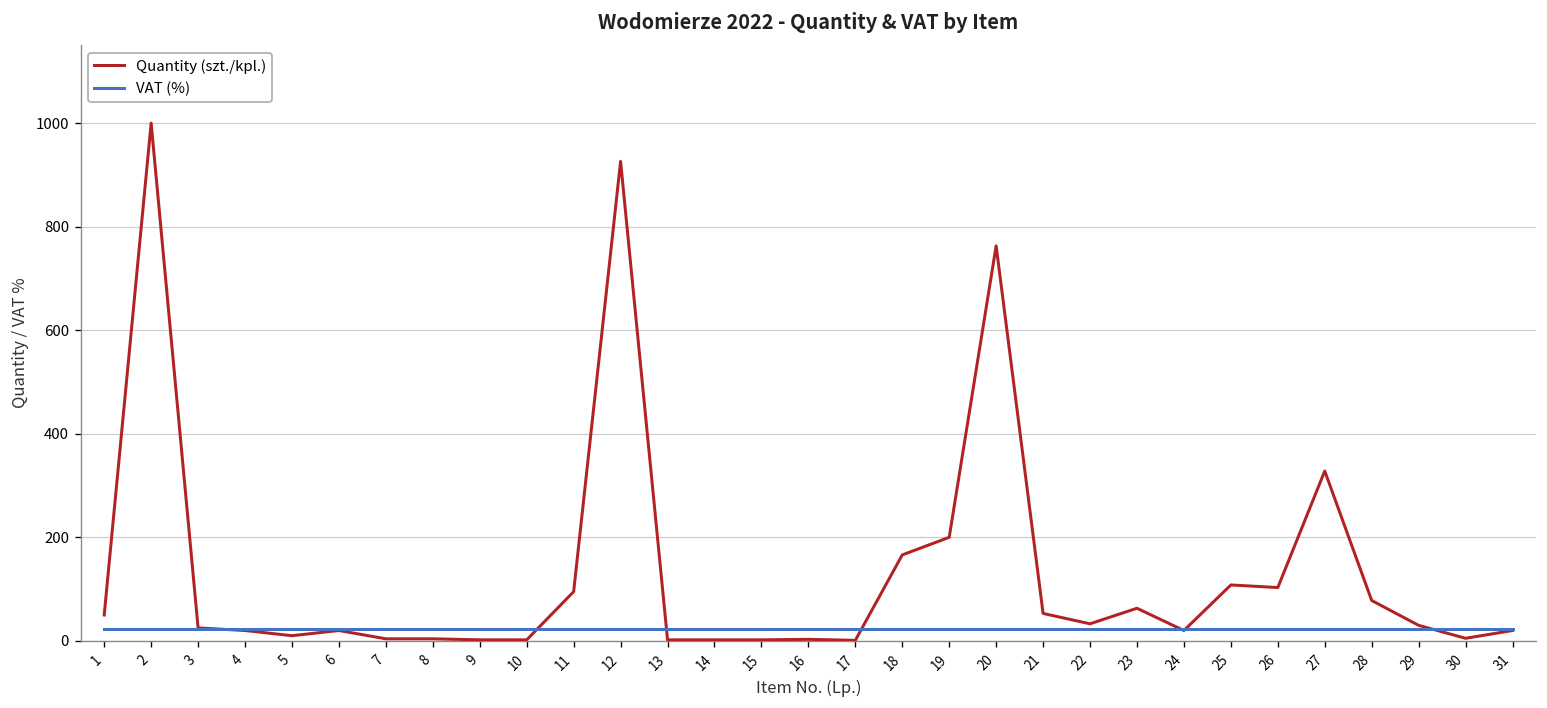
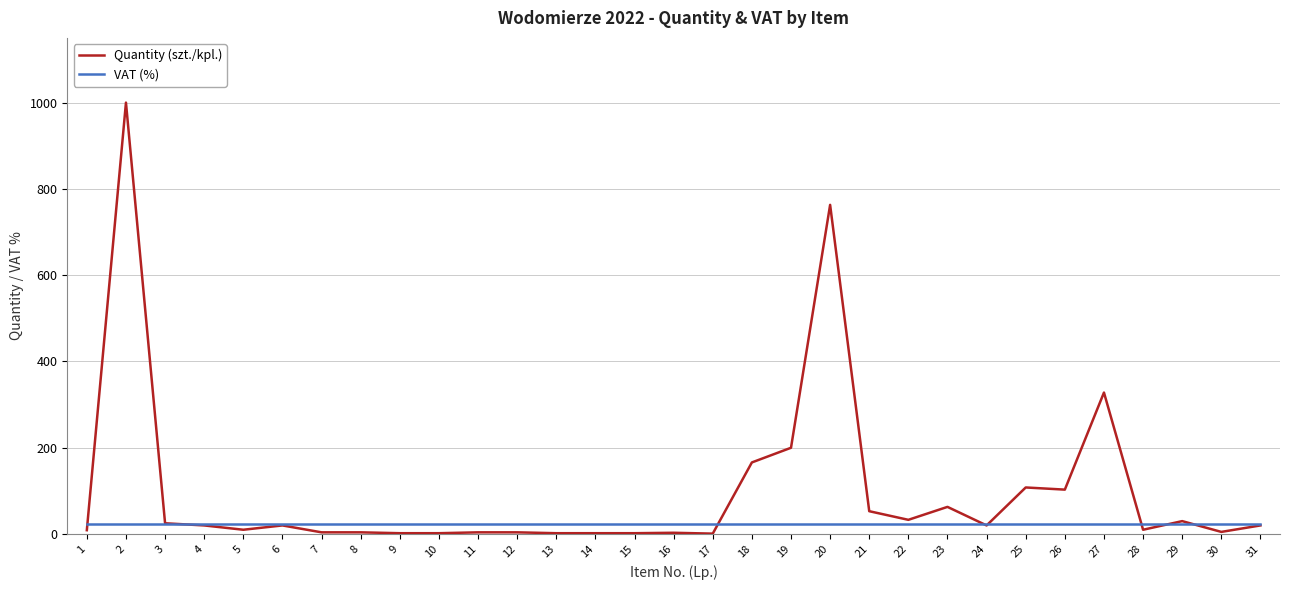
Quantity (szt./kpl.), 1: 50 -> 10
Quantity (szt./kpl.), 11: 100 -> 0
Quantity (szt./kpl.), 12: 930 -> 0
Quantity (szt./kpl.), 28: 80 -> 10
